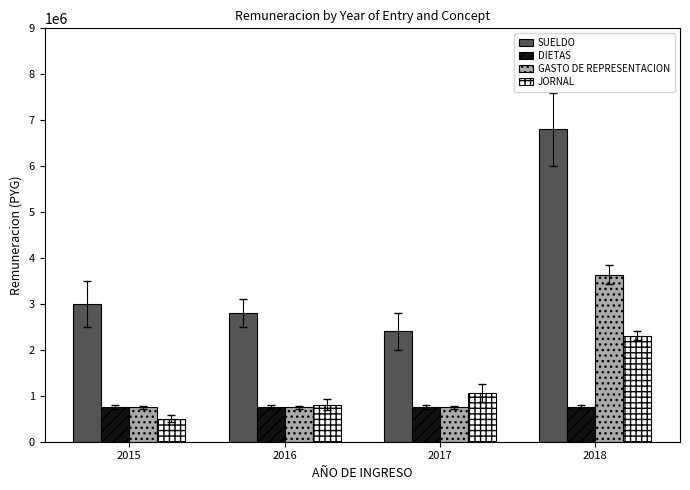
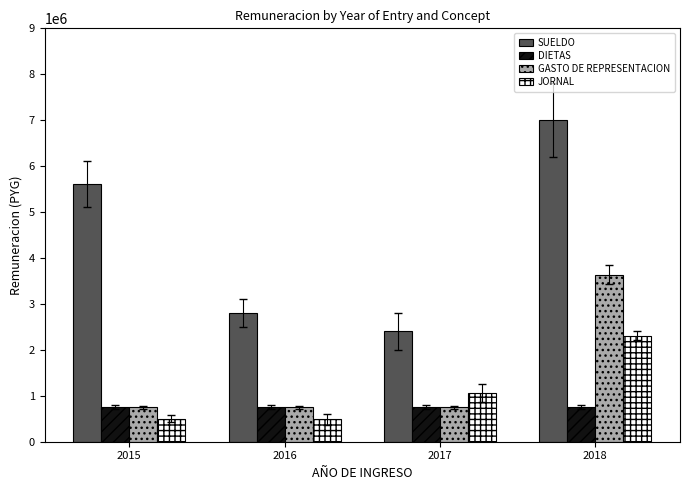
SUELDO, 2015: 3000000 -> 5600000
JORNAL, 2016: 800000 -> 500000
SUELDO, 2018: 6800000 -> 7000000
